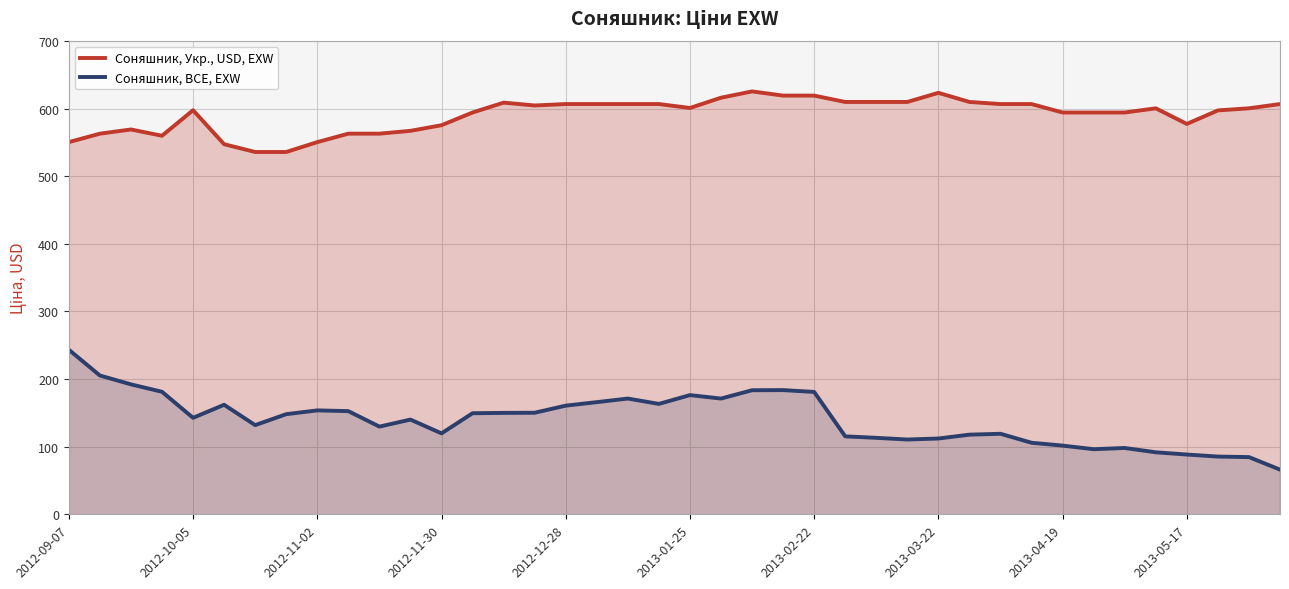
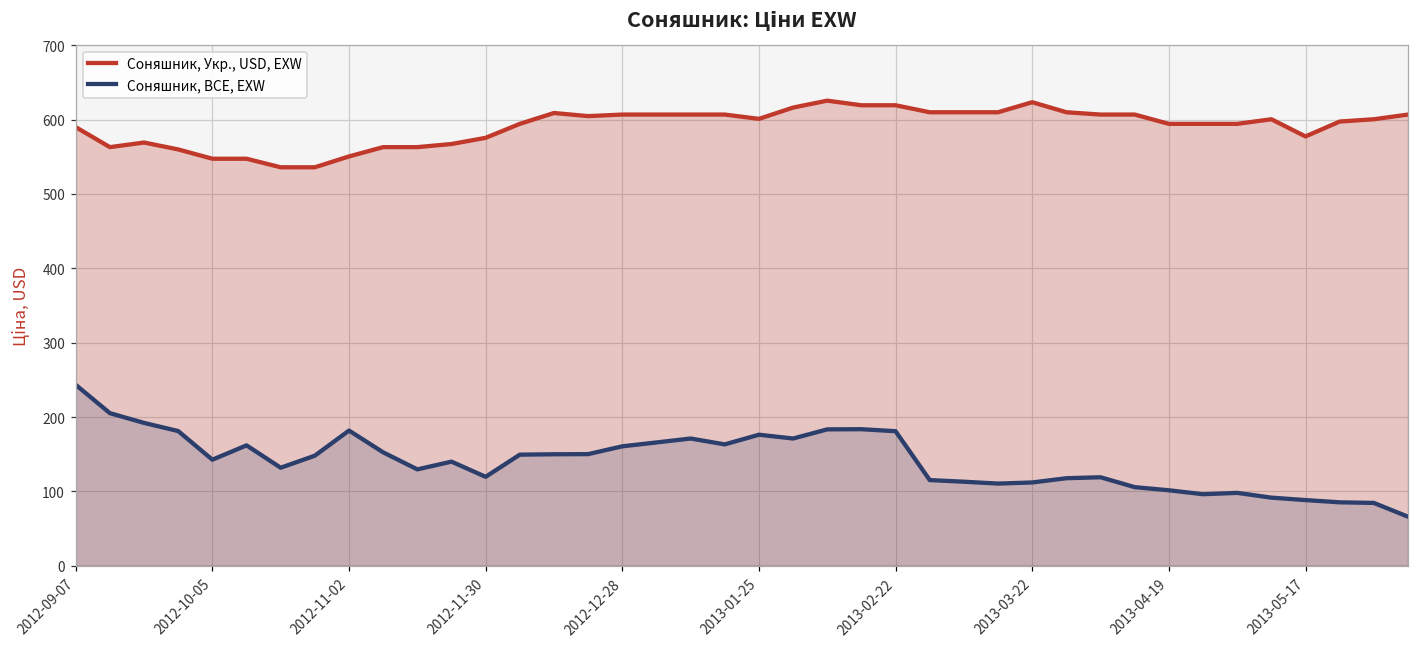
Соняшник, Укр., USD, EXW, 2012-09-07: 550 -> 590
Соняшник, Укр., USD, EXW, 2012-10-05: 600 -> 550
Соняшник, BCE, EXW, 2012-11-02: 150 -> 180
